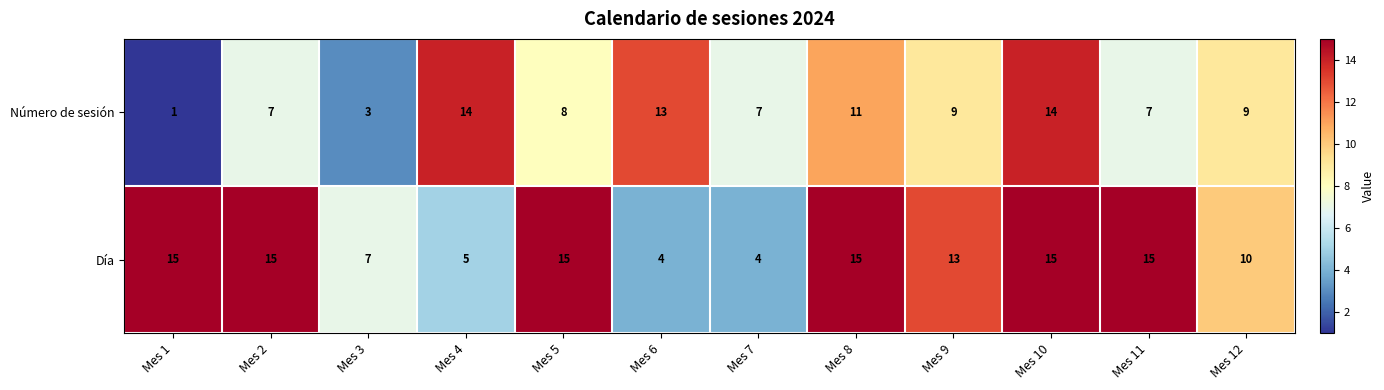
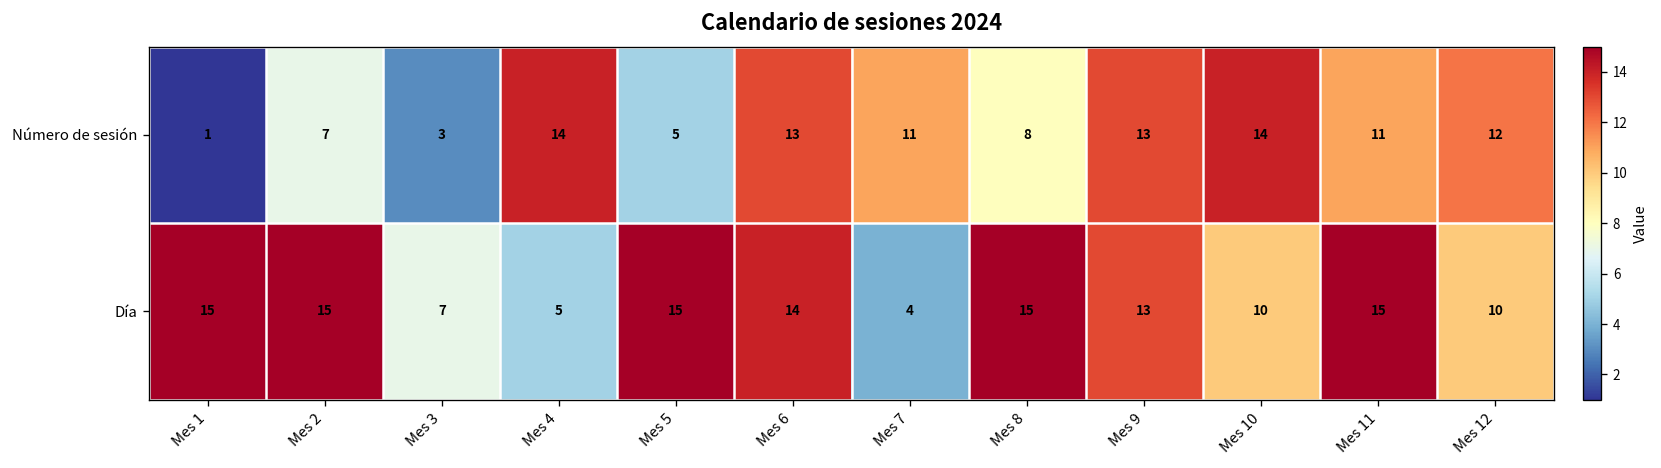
Número de sesión, Mes 5: 8 -> 5
Número de sesión, Mes 7: 7 -> 11
Número de sesión, Mes 8: 11 -> 8
Número de sesión, Mes 9: 9 -> 13
Número de sesión, Mes 11: 7 -> 11
Número de sesión, Mes 12: 9 -> 12
Día, Mes 6: 4 -> 14
Día, Mes 10: 15 -> 10
